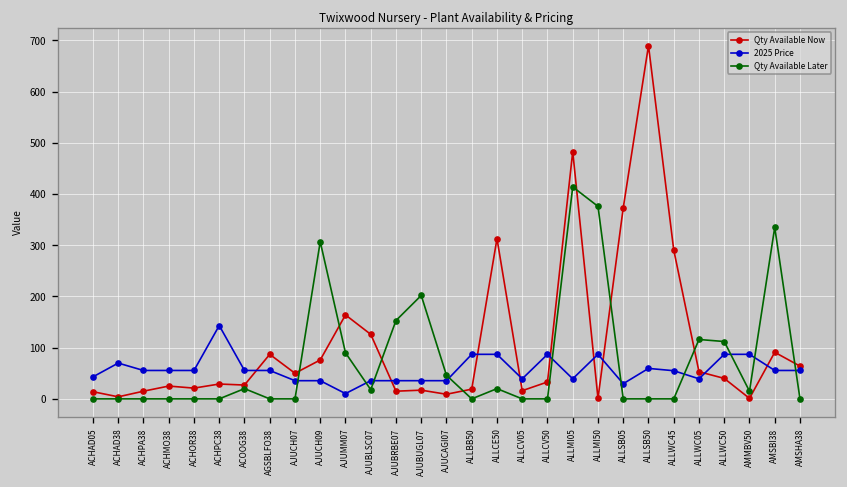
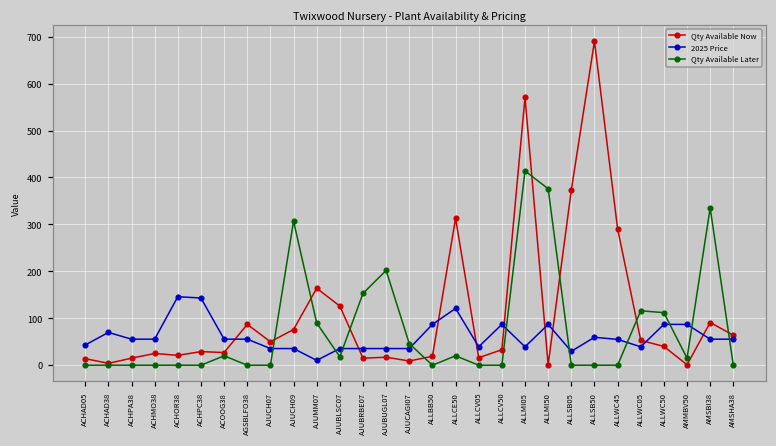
2025 Price, ACHOR38: 60 -> 150
2025 Price, ALLCE50: 90 -> 120
Qty Available Now, ALLMI05: 480 -> 570
